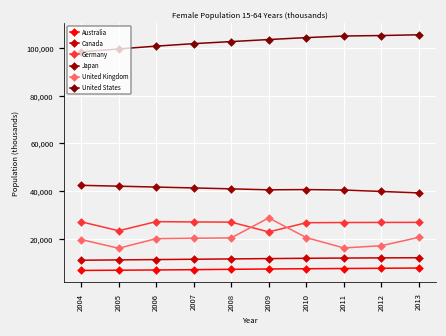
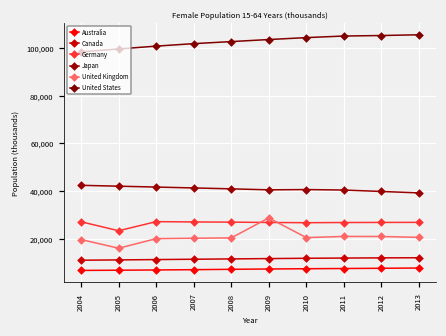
Germany, 2009: 23,000 -> 27,000
United Kingdom, 2011: 16,000 -> 21,000
United Kingdom, 2012: 17,000 -> 21,000
